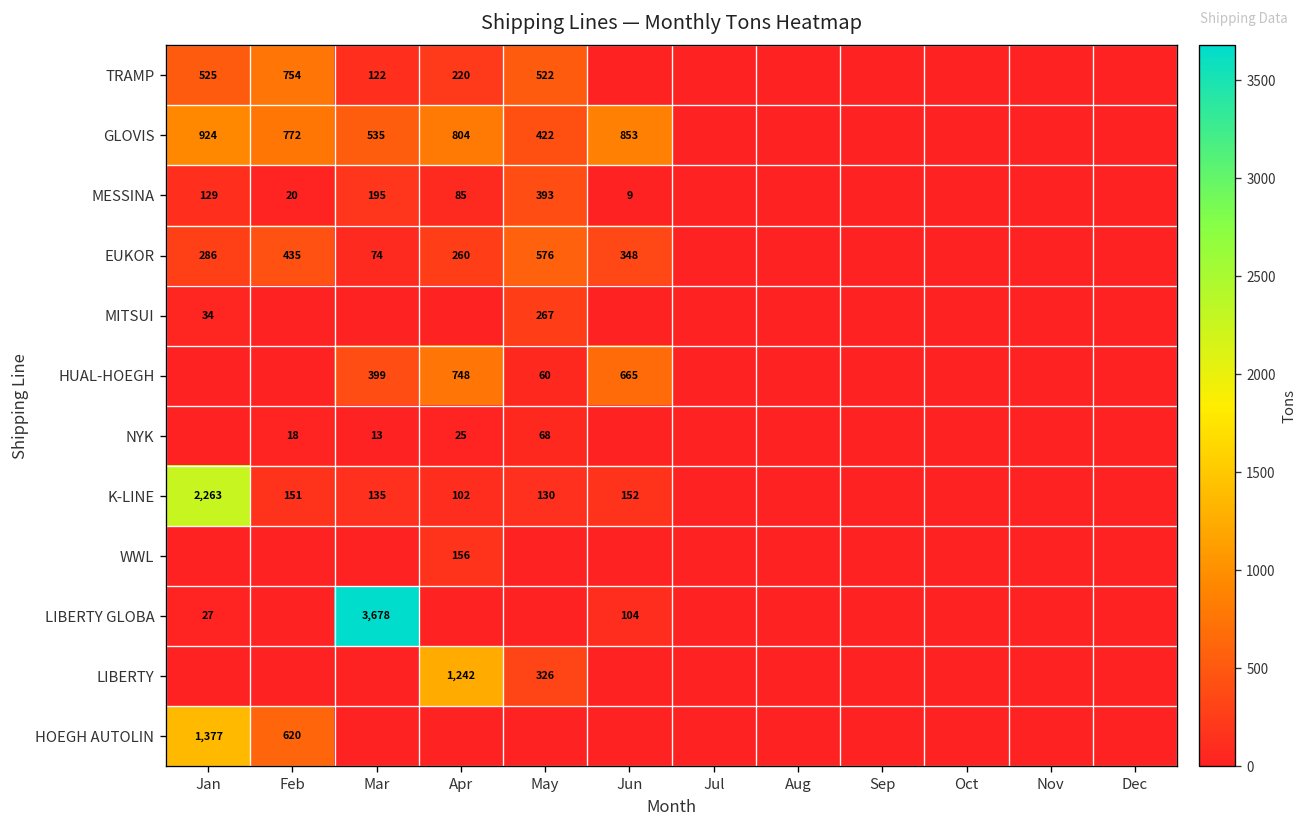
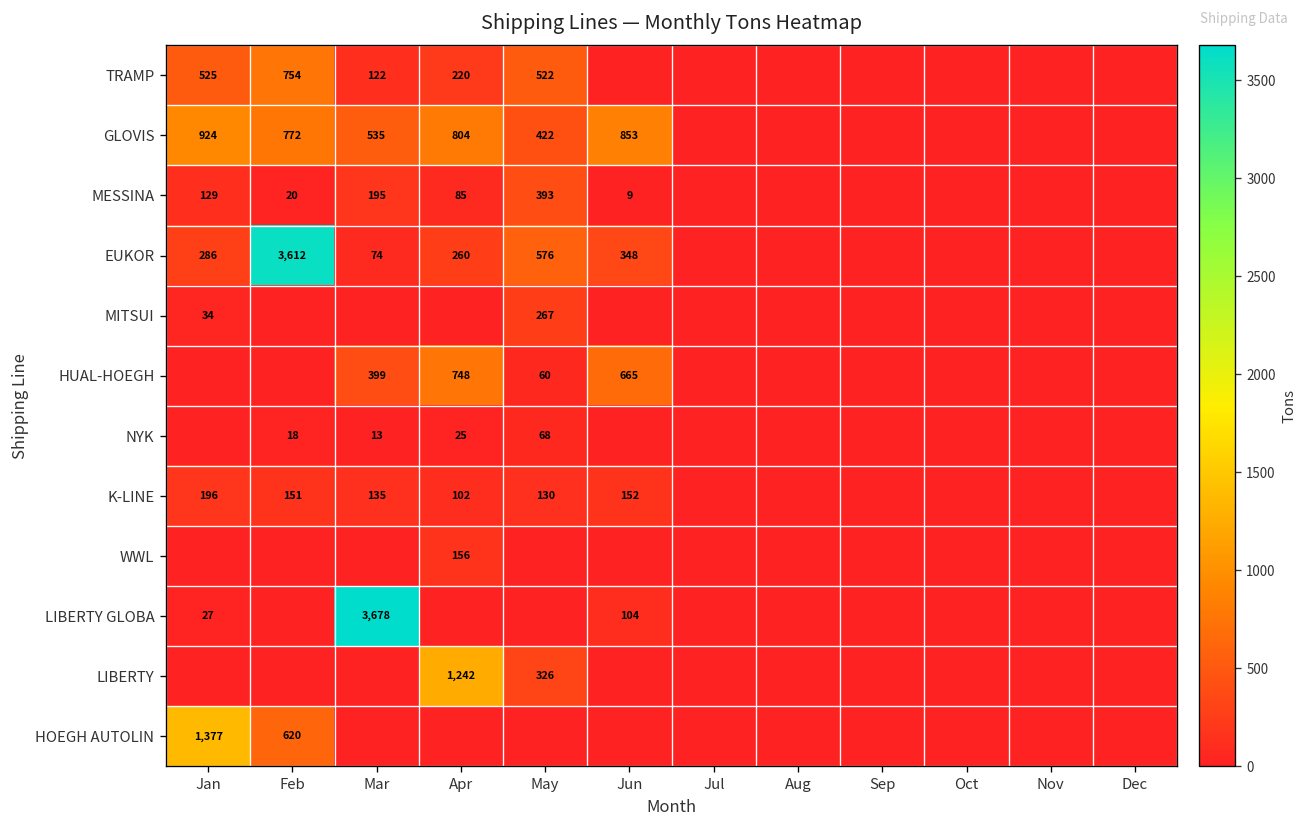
EUKOR, Feb: 435 -> 3,612
K-LINE, Jan: 2,263 -> 196
